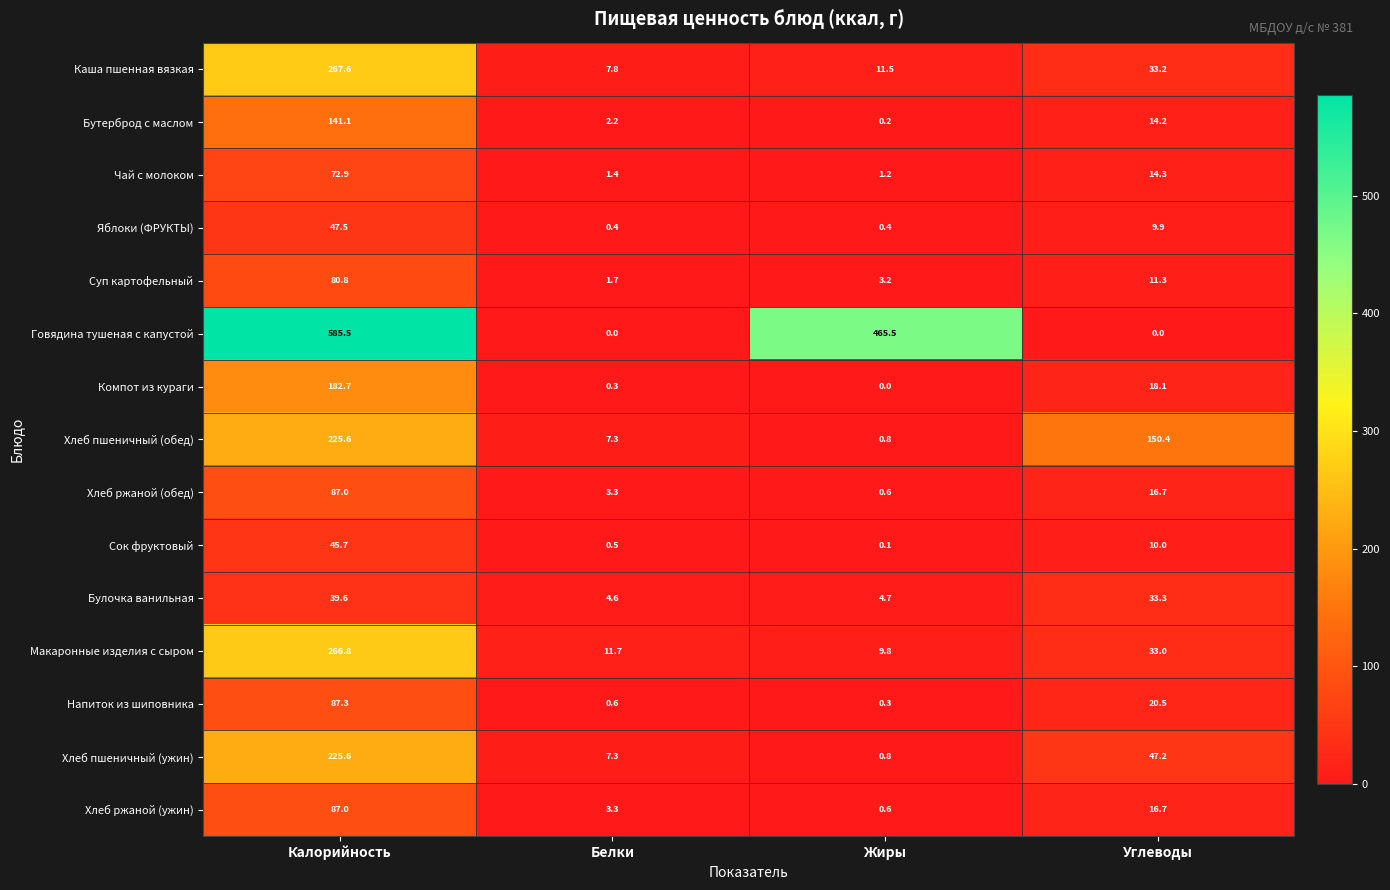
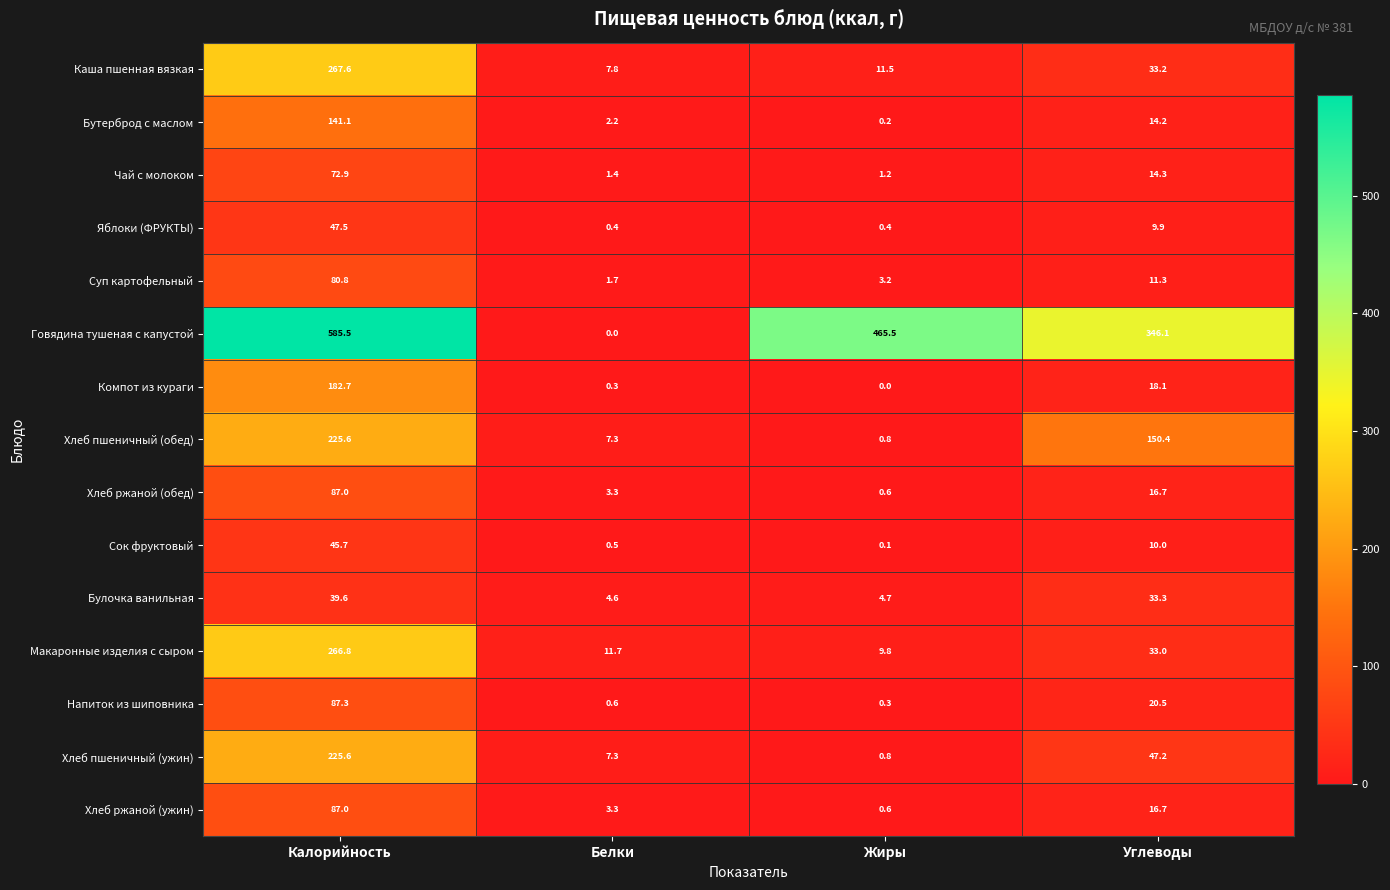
Говядина тушеная с капустой, Углеводы: 0.0 -> 346.1
